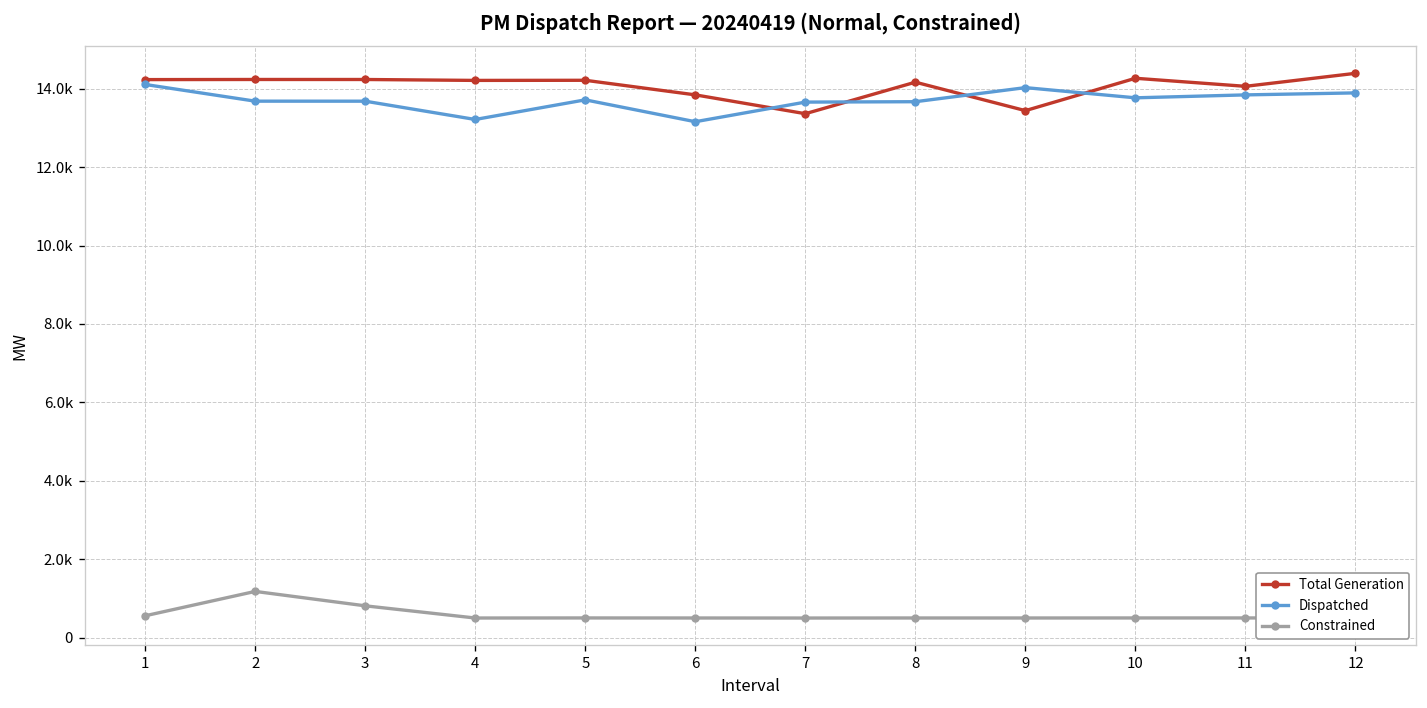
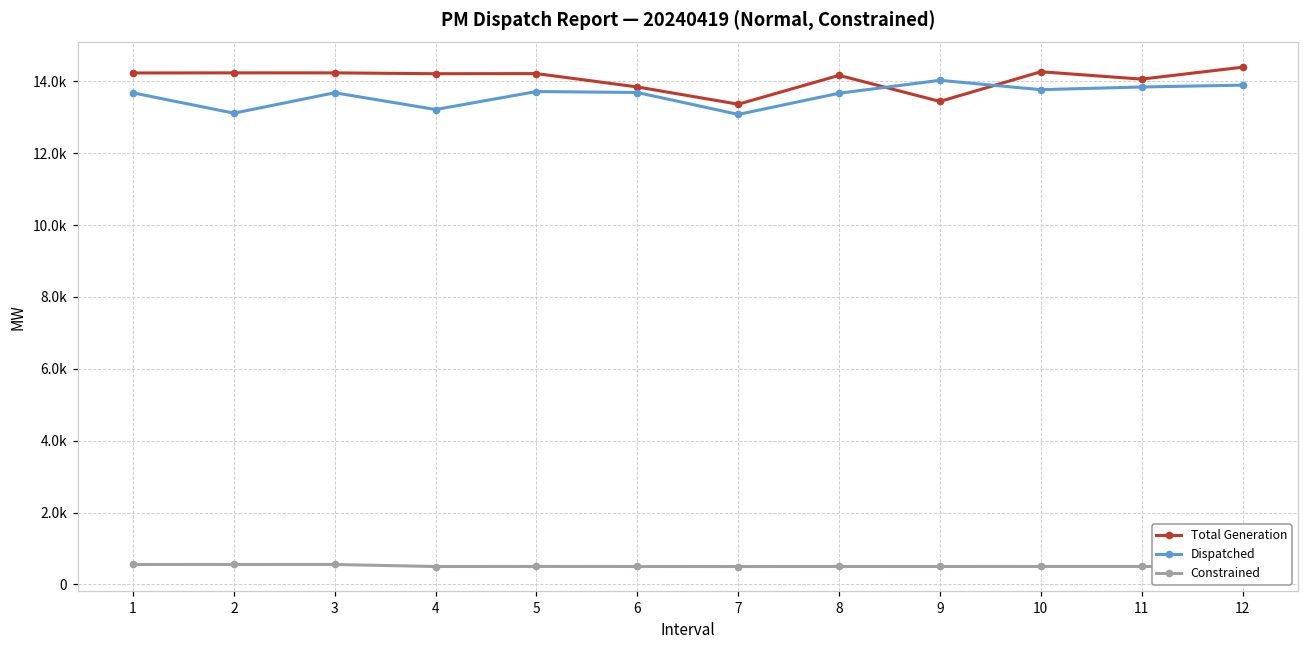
Dispatched, 1: 14100 -> 13700
Dispatched, 2: 13700 -> 13100
Constrained, 2: 1200 -> 600
Constrained, 3: 800 -> 600
Dispatched, 6: 13200 -> 13700
Dispatched, 7: 13700 -> 13100
